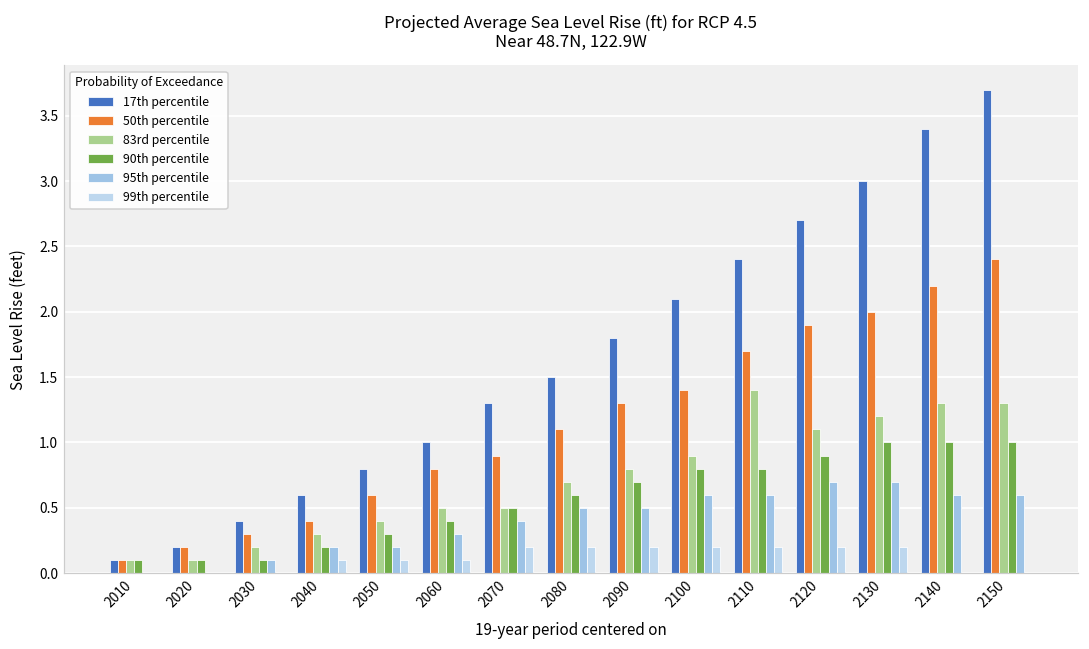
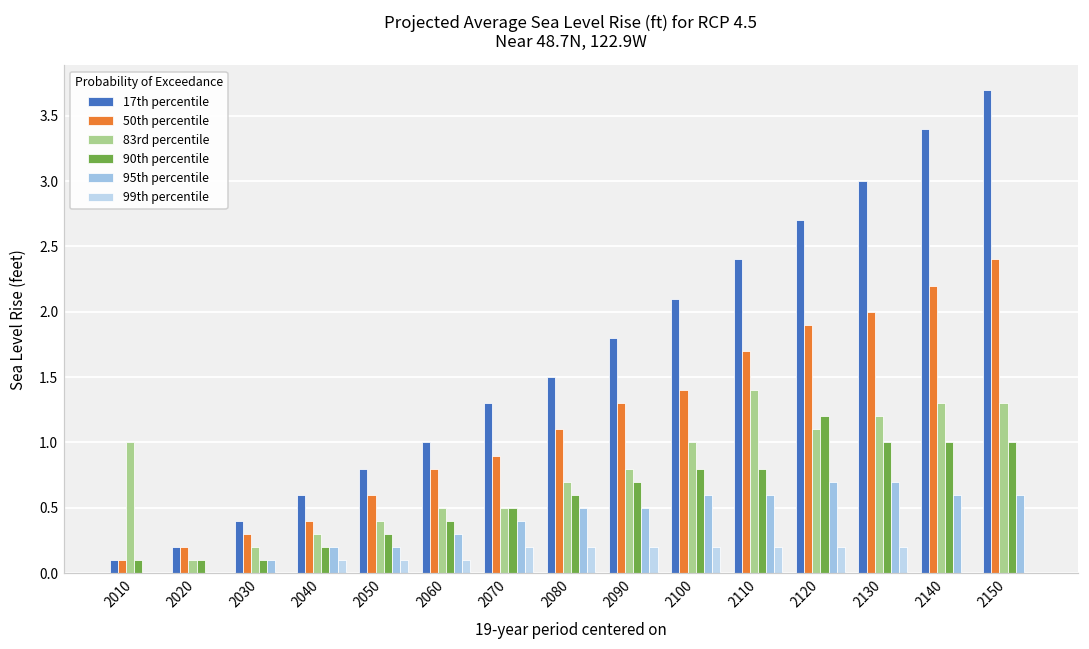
83rd percentile, 2010: 0.1 -> 1.0
83rd percentile, 2100: 0.9 -> 1.0
90th percentile, 2120: 0.9 -> 1.2
